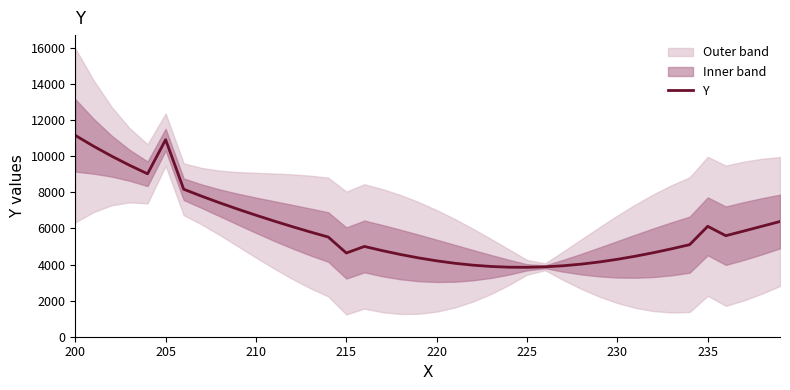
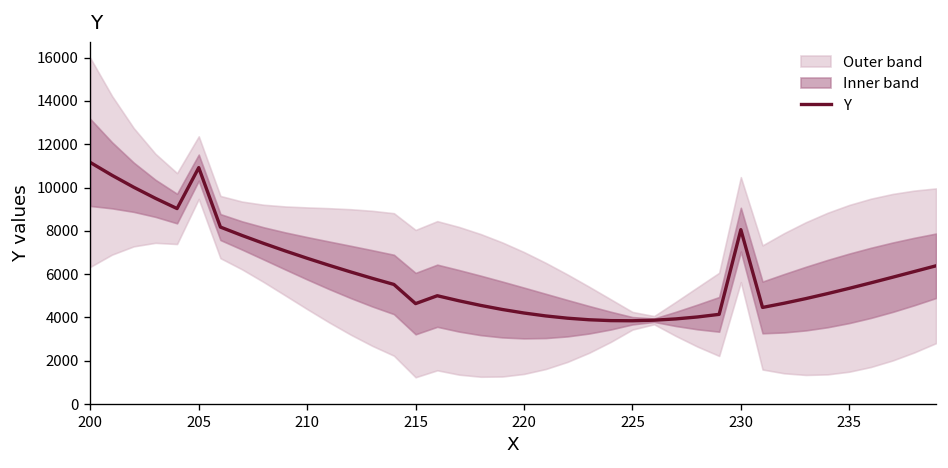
Y, 230: 4300 -> 8100
Y, 235: 6100 -> 5300
